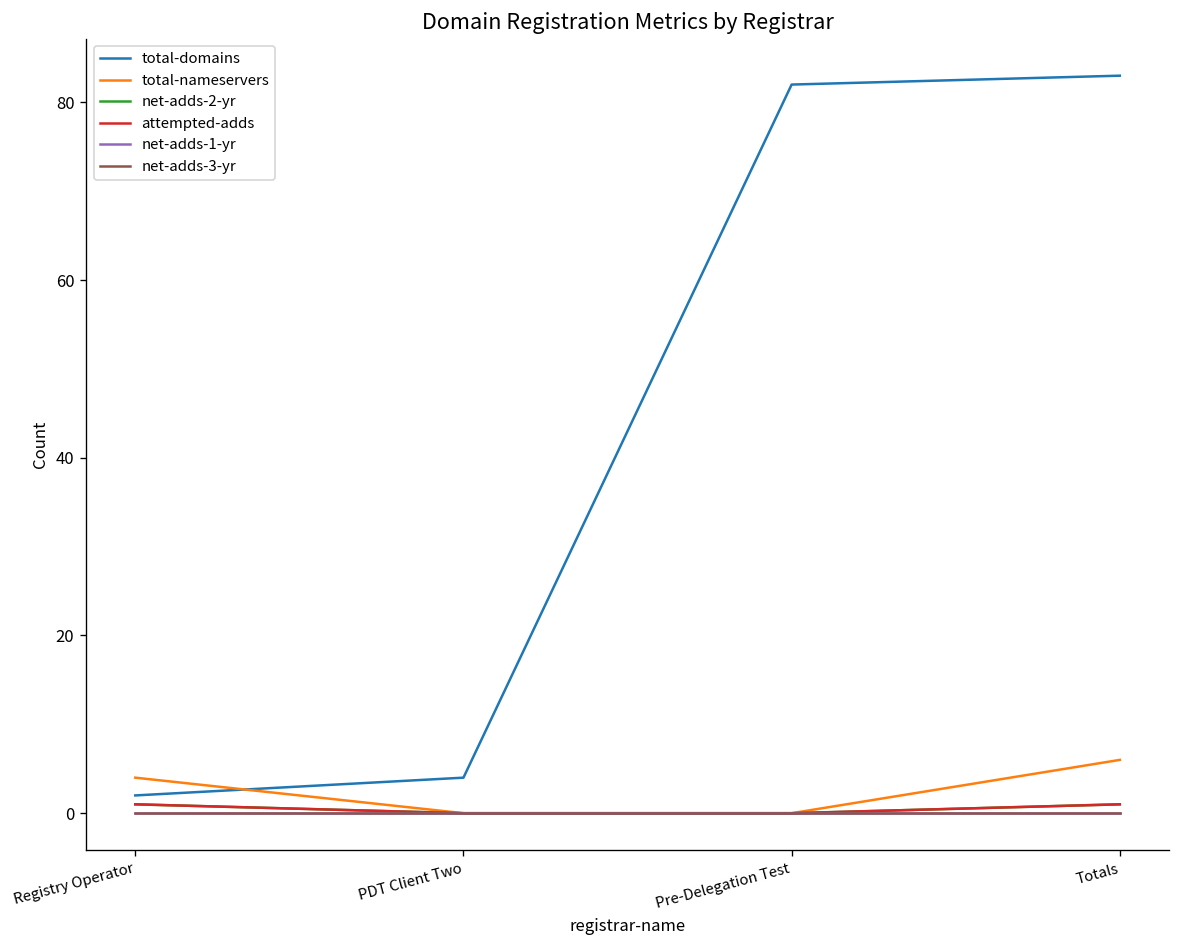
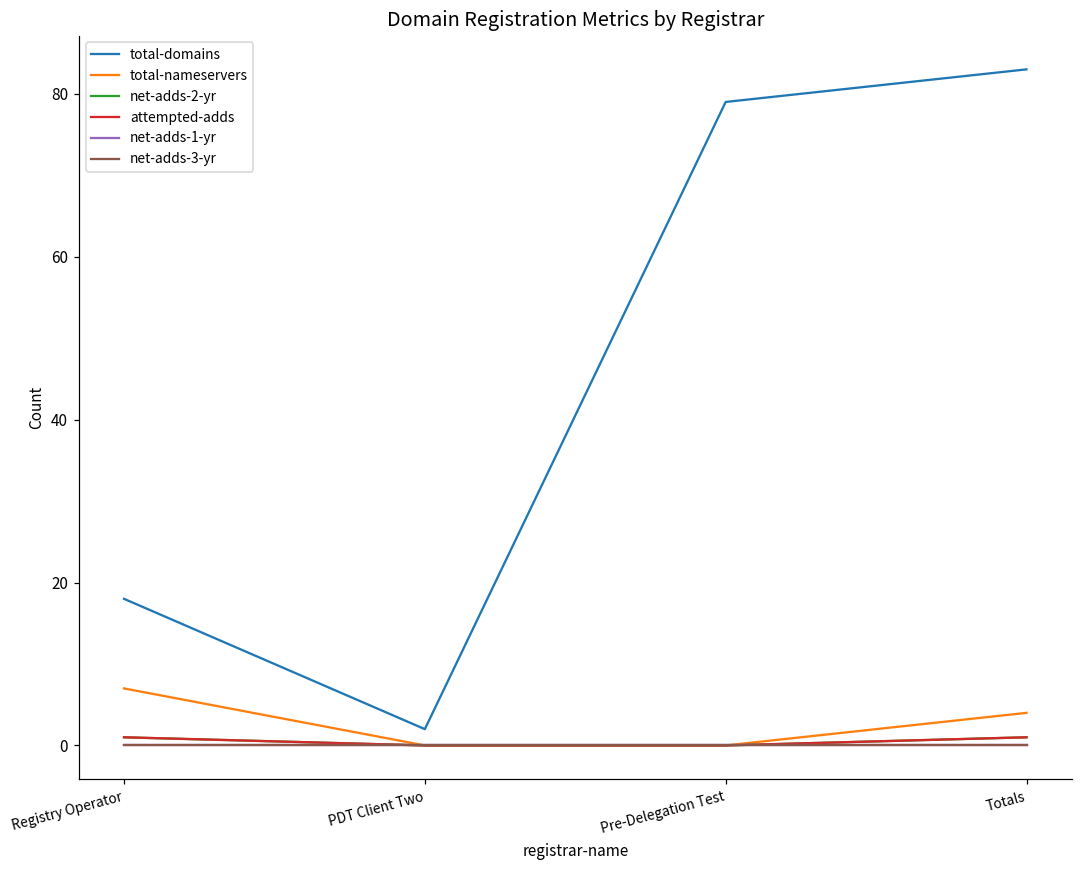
total-domains, Registry Operator: 2 -> 18
total-nameservers, Registry Operator: 4 -> 7
total-domains, PDT Client Two: 4 -> 2
total-domains, Pre-Delegation Test: 82 -> 79
total-nameservers, Totals: 6 -> 4
